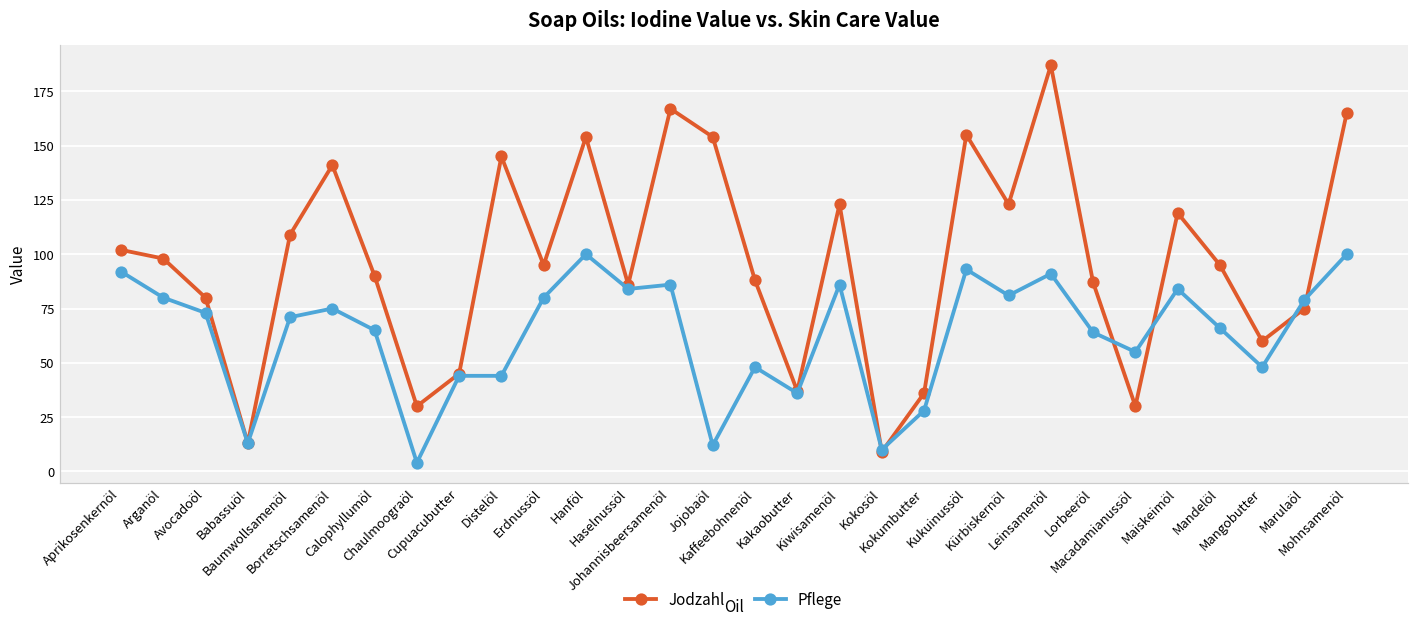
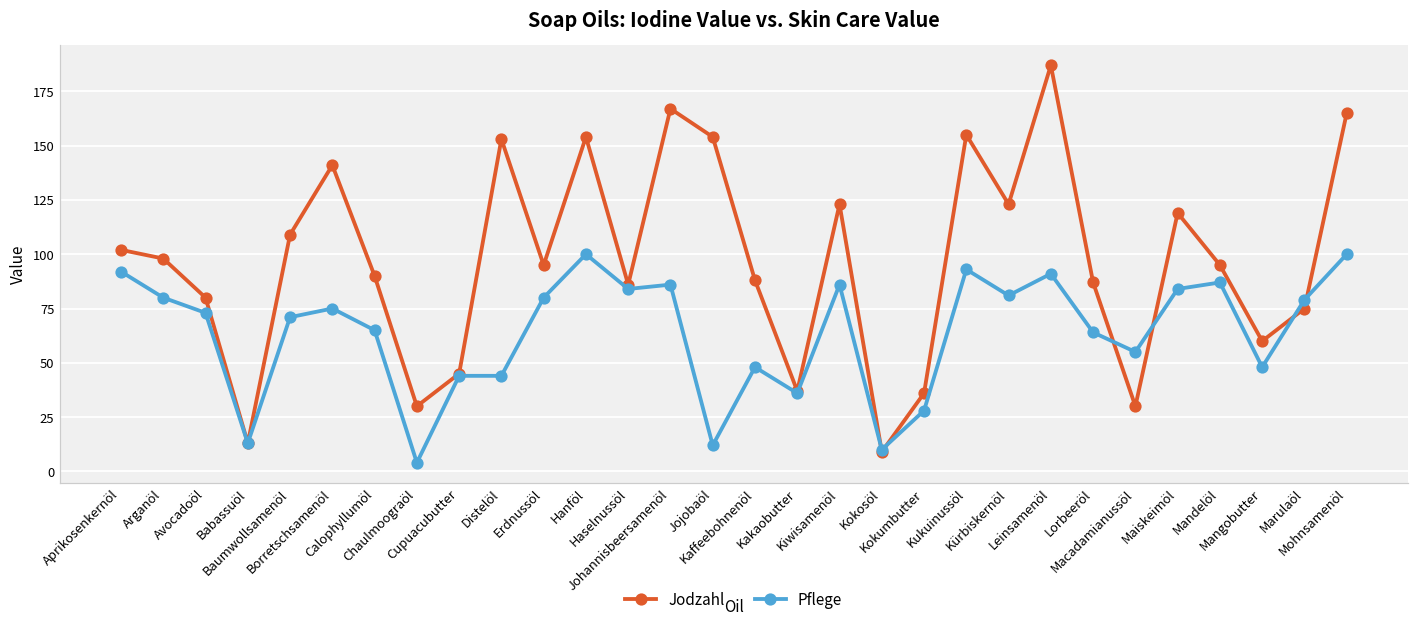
Jodzahl, Distelöl: 145 -> 153
Pflege, Mandelöl: 66 -> 87
